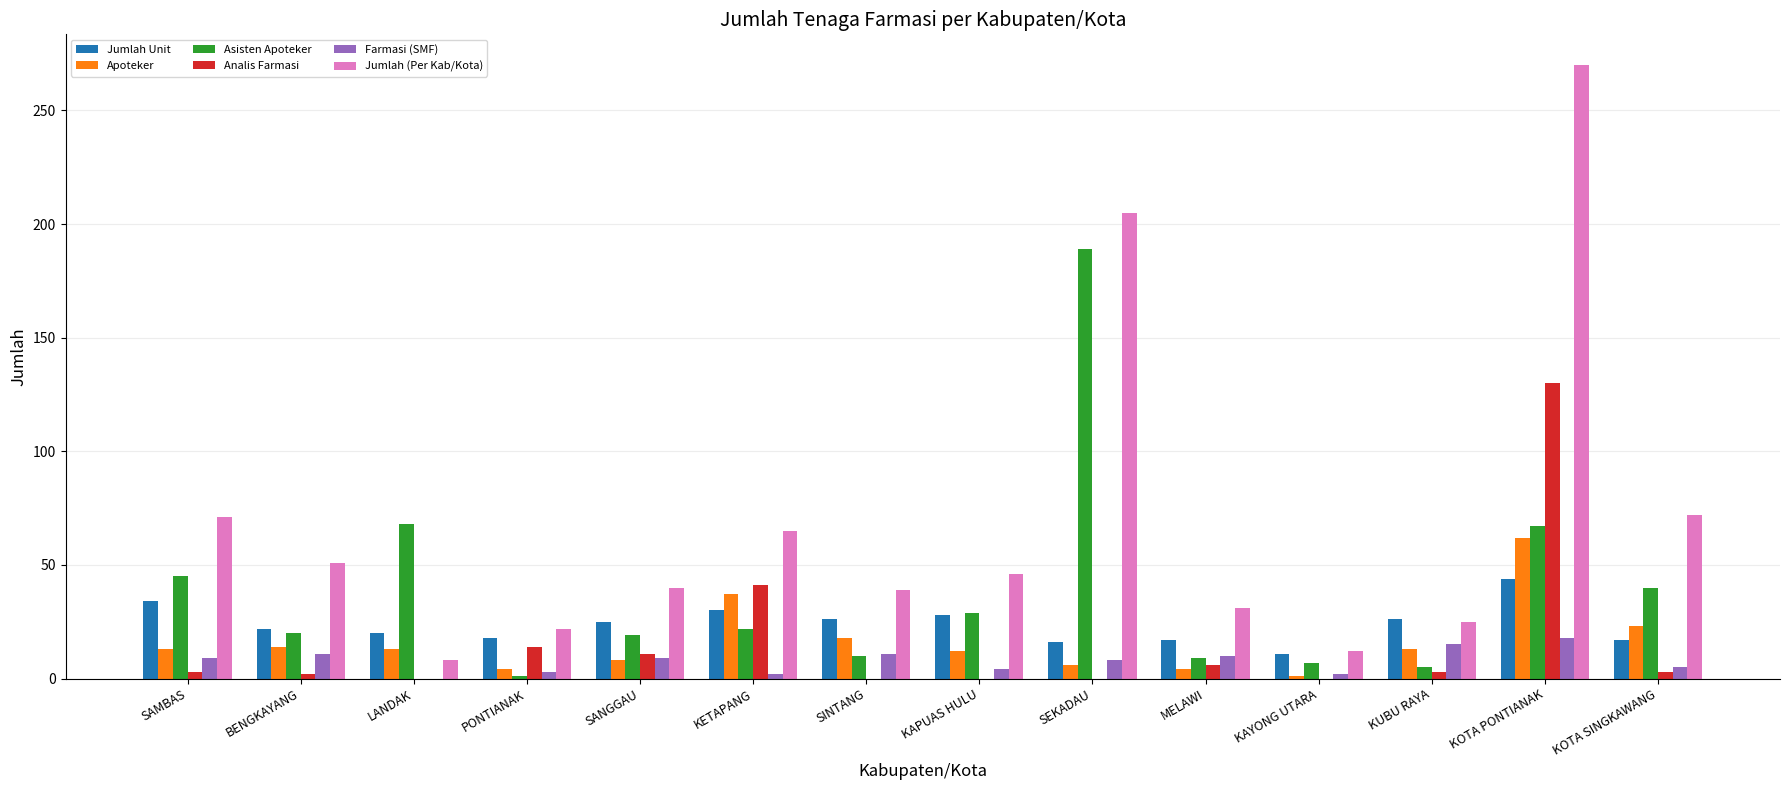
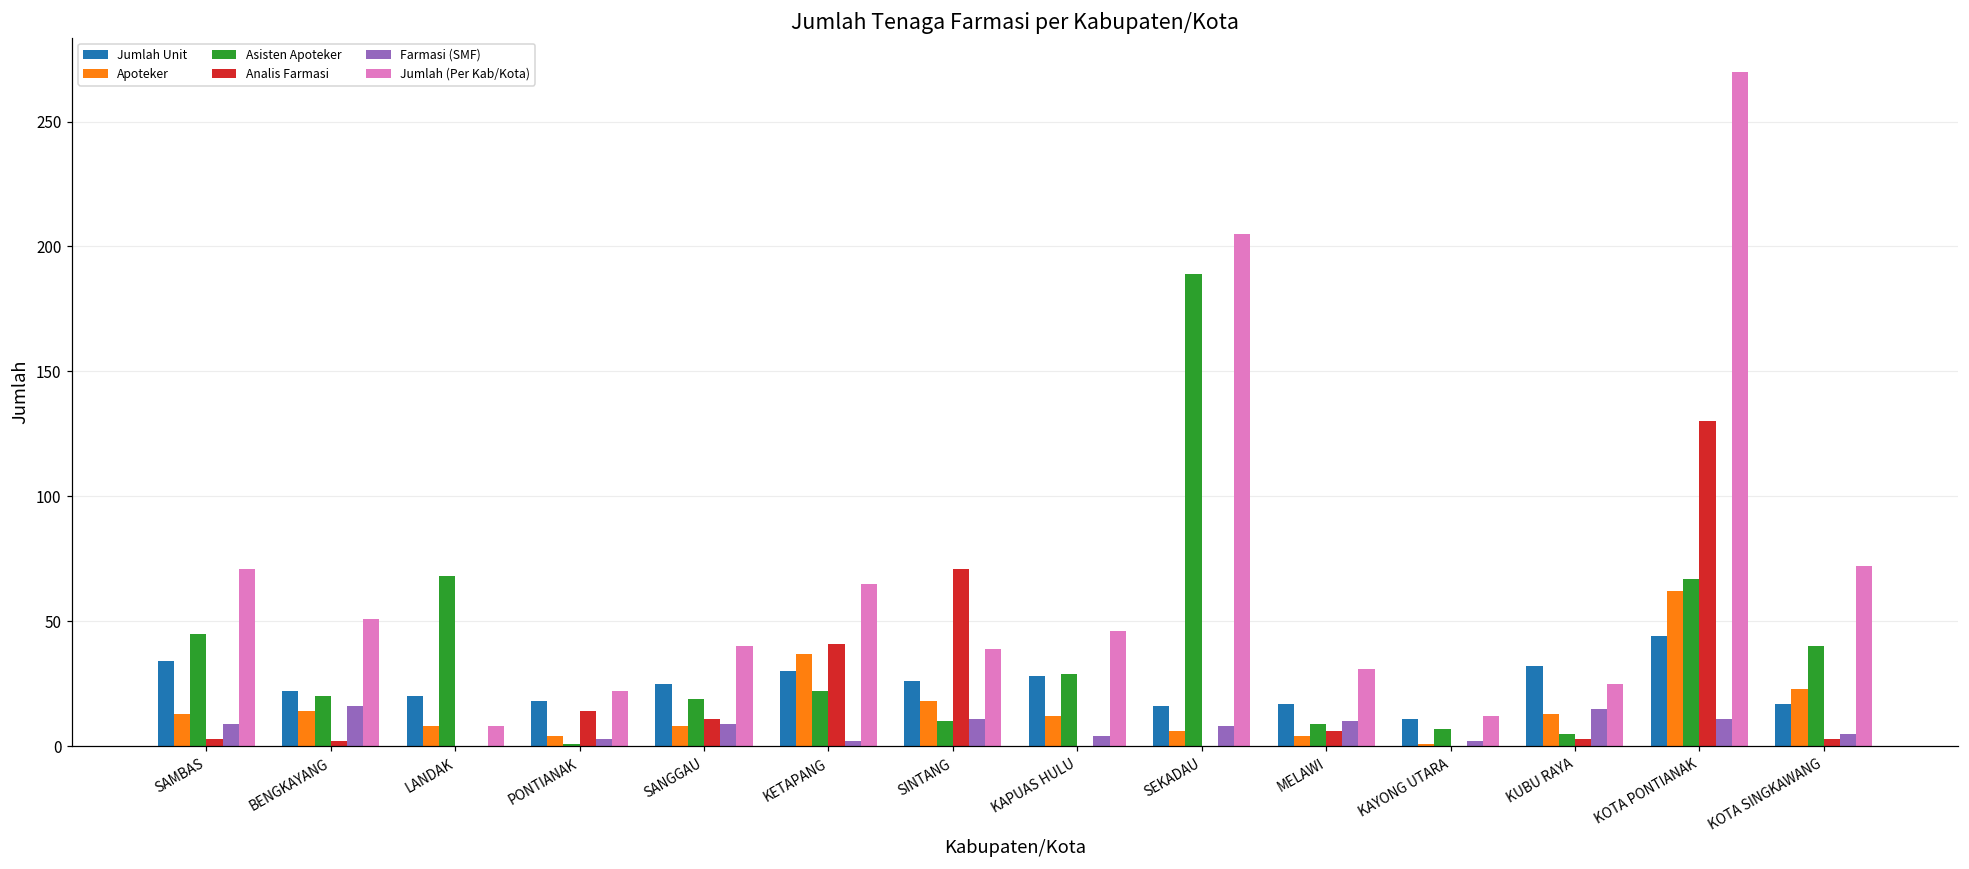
Farmasi (SMF), BENGKAYANG: 11 -> 16
Apoteker, LANDAK: 13 -> 8
Analis Farmasi, SINTANG: 0 -> 71
Jumlah Unit, KUBU RAYA: 26 -> 32
Farmasi (SMF), KOTA PONTIANAK: 18 -> 11
